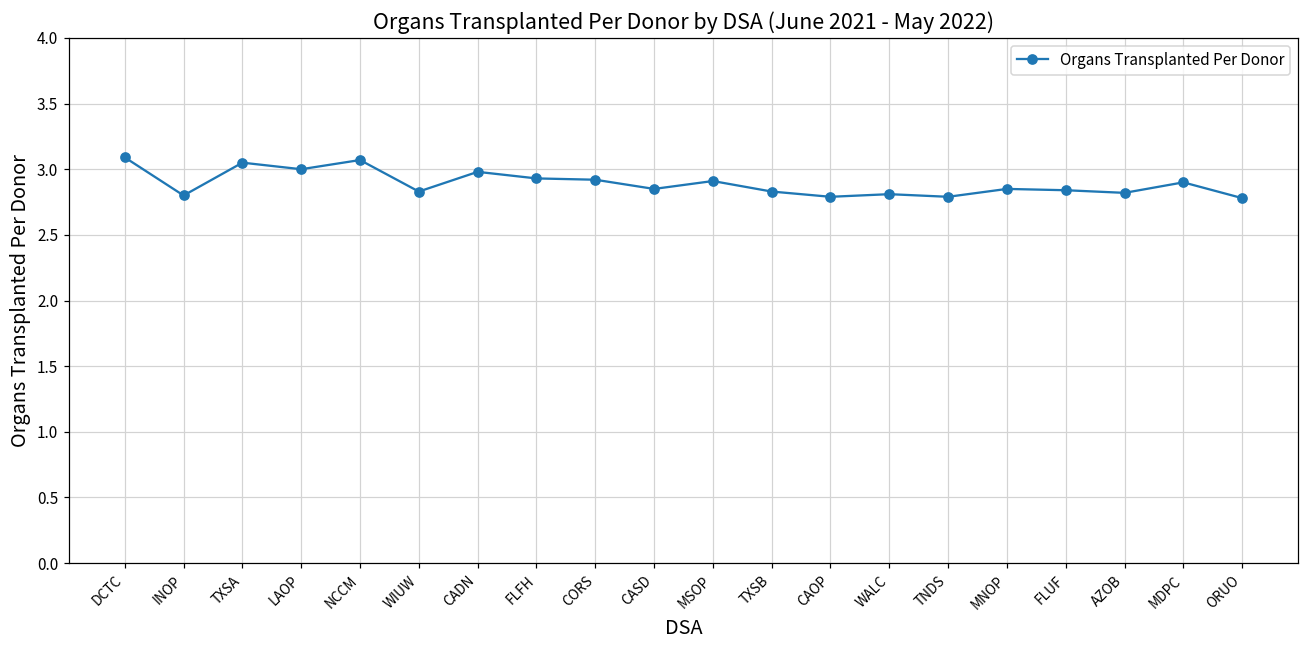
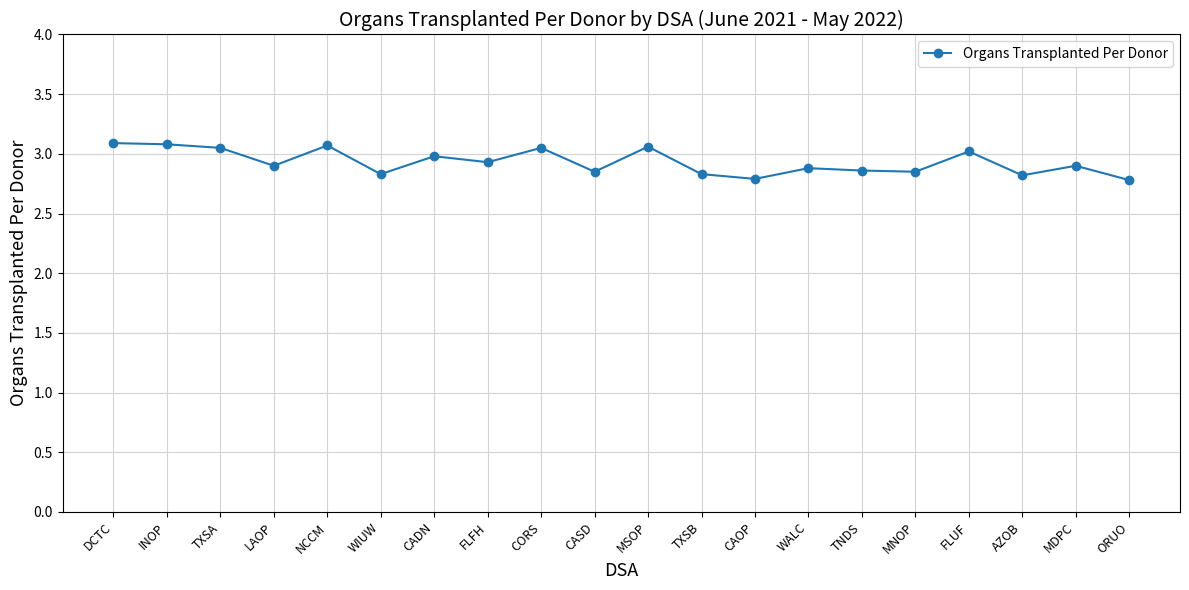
INOP: 2.80 -> 3.08
LAOP: 3.0 -> 2.9
CORS: 2.92 -> 3.05
MSOP: 2.91 -> 3.06
WALC: 2.81 -> 2.88
TNDS: 2.79 -> 2.86
FLUF: 2.84 -> 3.02
